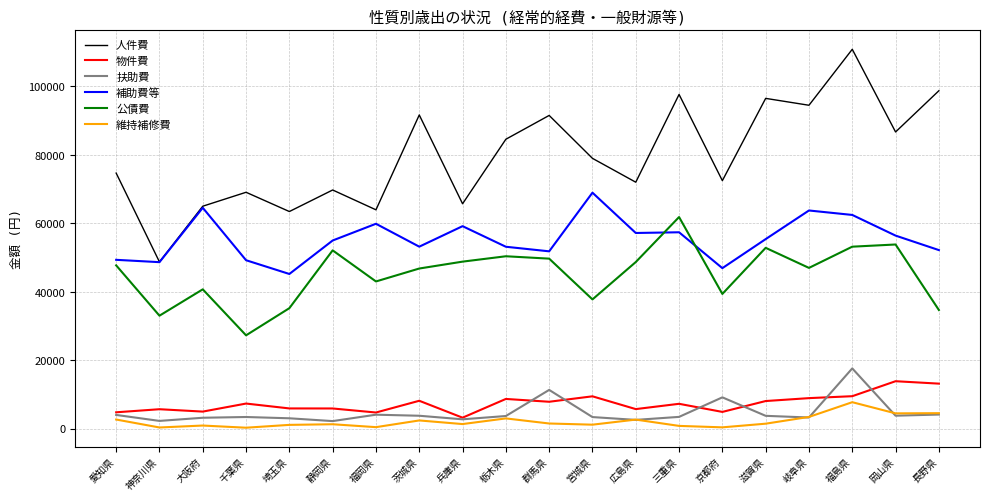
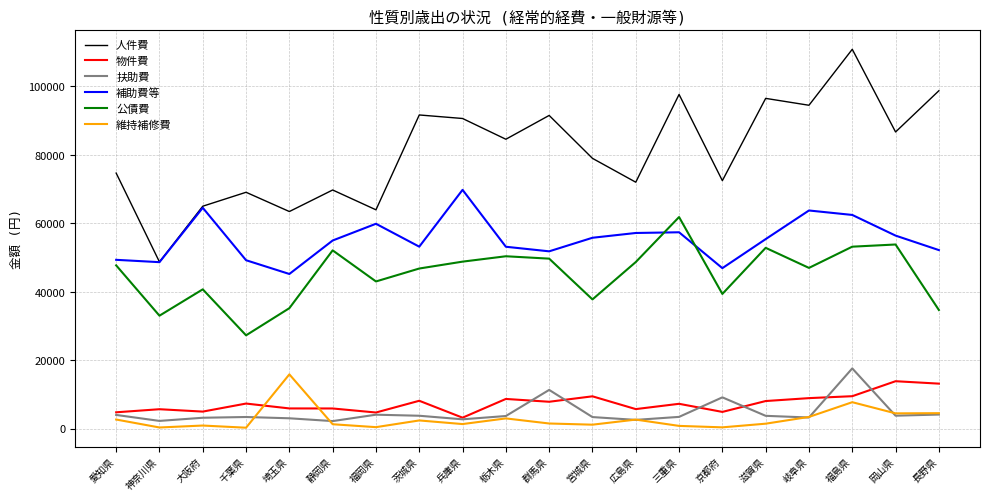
維持補修費, 埼玉県: 1000 -> 16000
人件費, 兵庫県: 66000 -> 91000
補助費等, 兵庫県: 59000 -> 70000
補助費等, 宮城県: 69000 -> 56000
